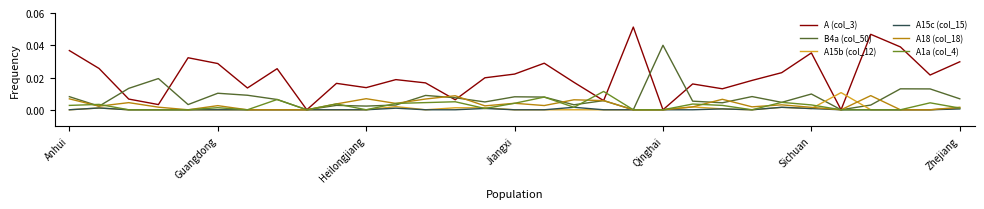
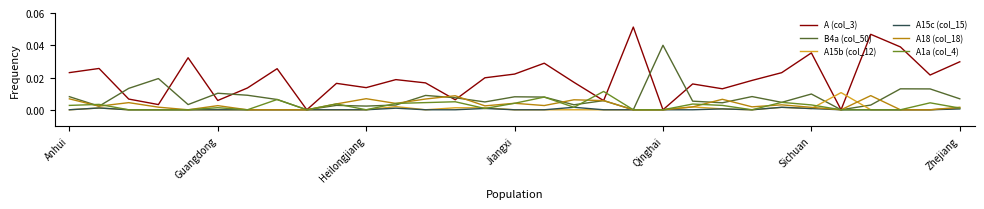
A (col_3), Anhui: 0.037 -> 0.023
A (col_3), Guangdong: 0.029 -> 0.006
